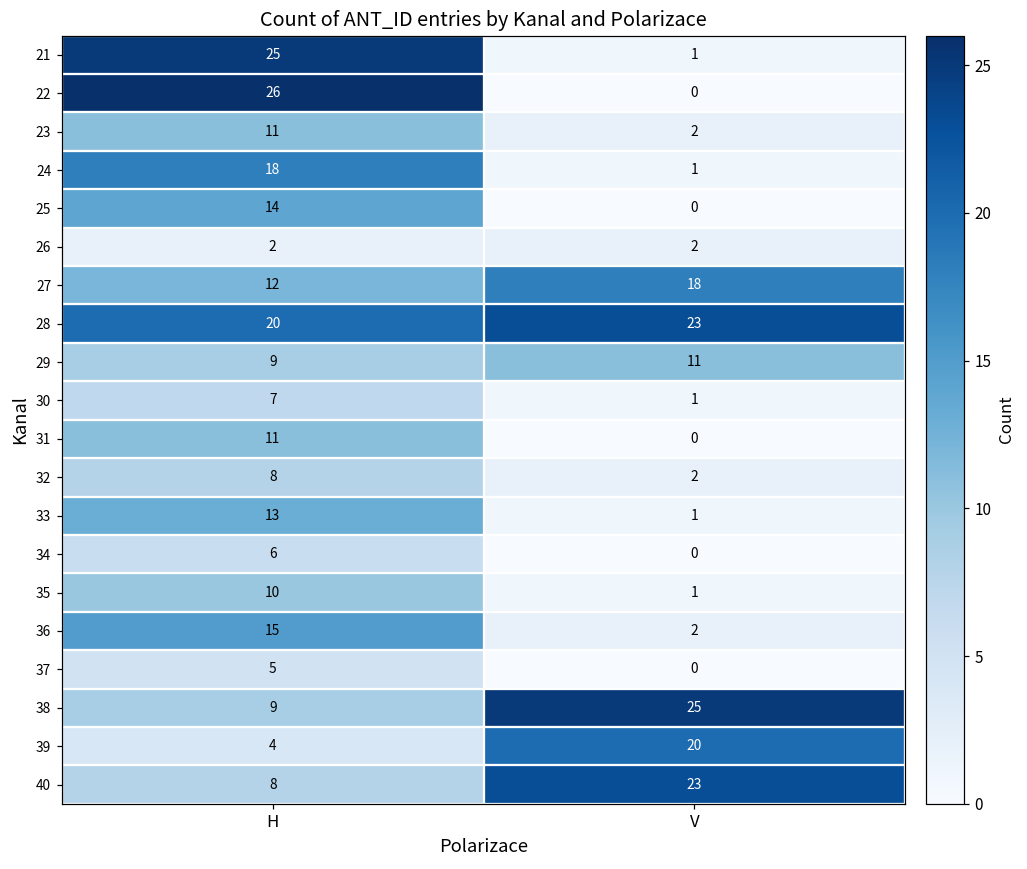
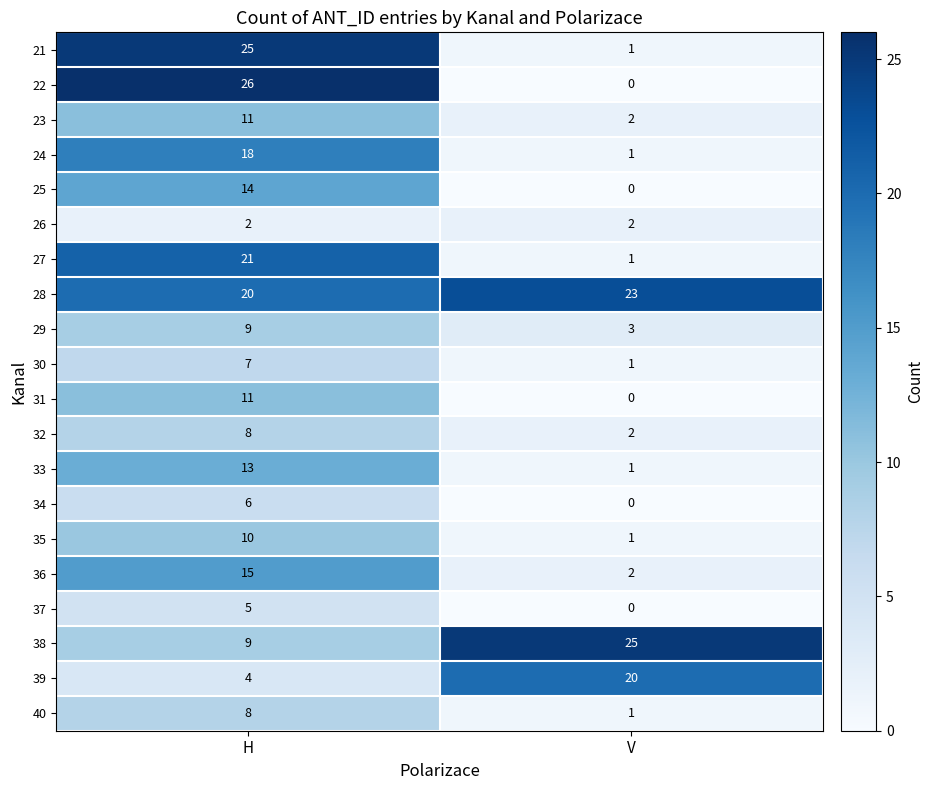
27, H: 12 -> 21
27, V: 18 -> 1
29, V: 11 -> 3
40, V: 23 -> 1
